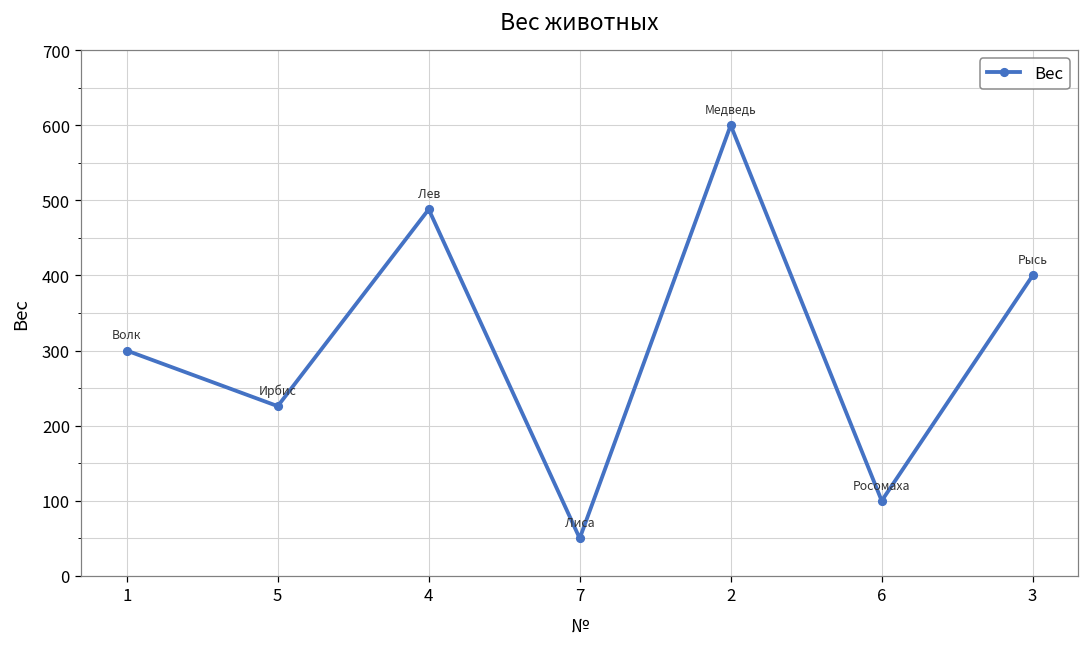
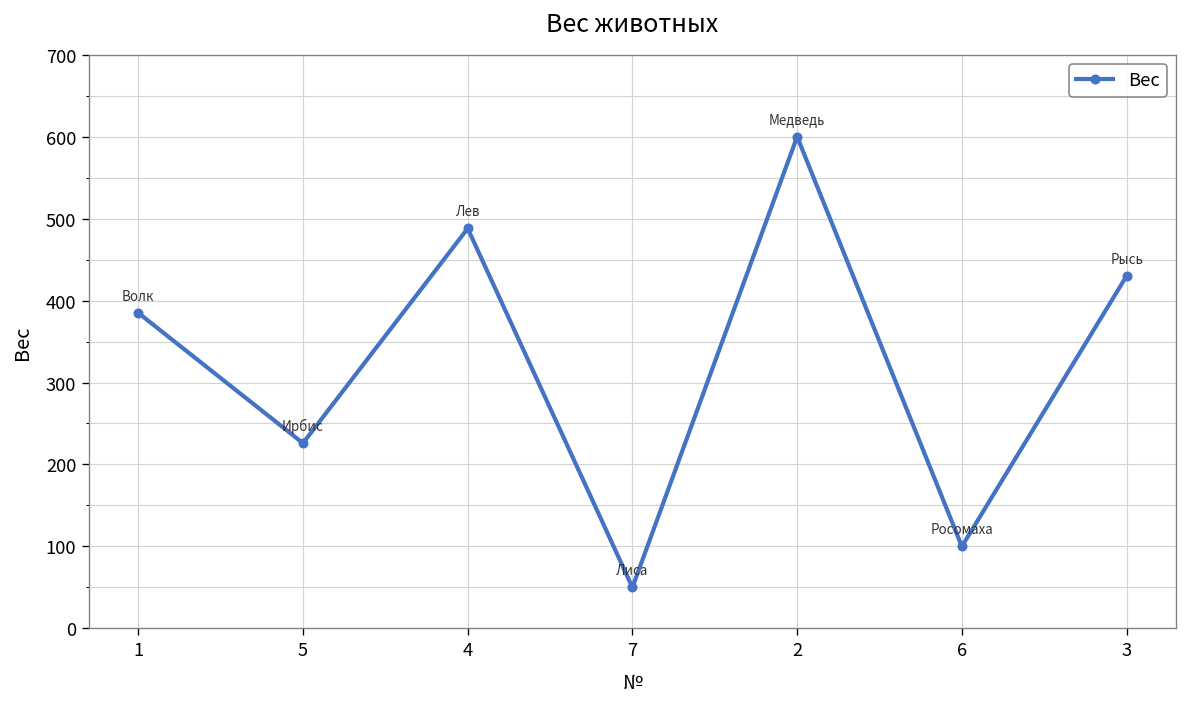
1: 300 -> 390
3: 400 -> 430
